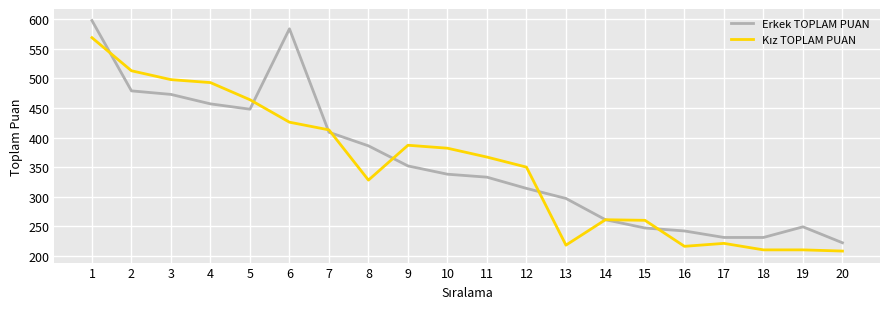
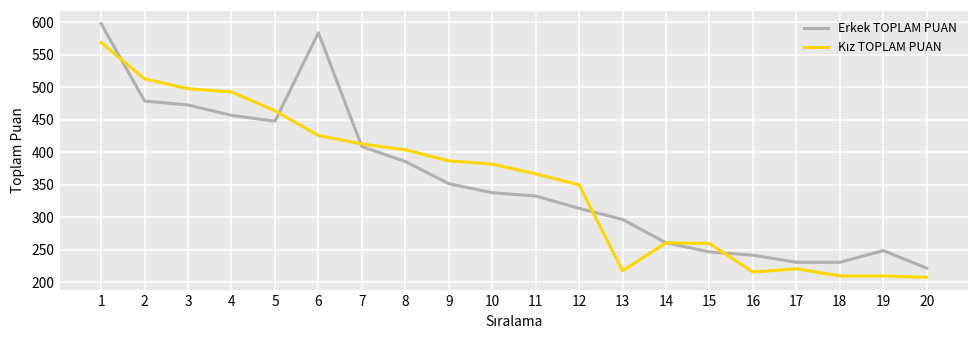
Kız TOPLAM PUAN, 8: 330 -> 400
